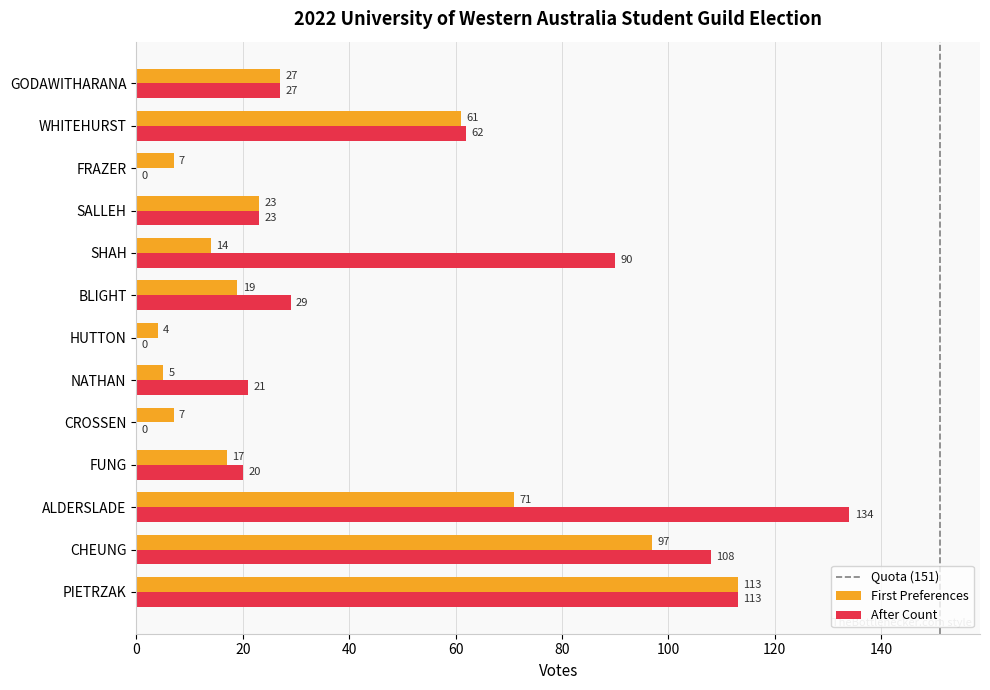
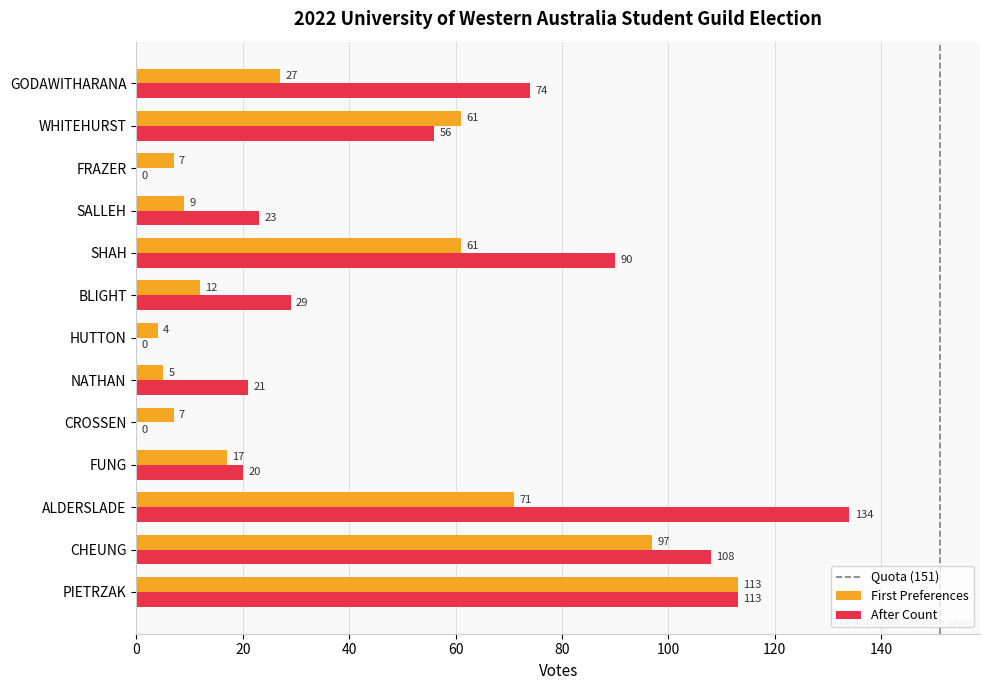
After Count, GODAWITHARANA: 27 -> 74
After Count, WHITEHURST: 62 -> 56
First Preferences, SALLEH: 23 -> 9
First Preferences, SHAH: 14 -> 61
First Preferences, BLIGHT: 19 -> 12
